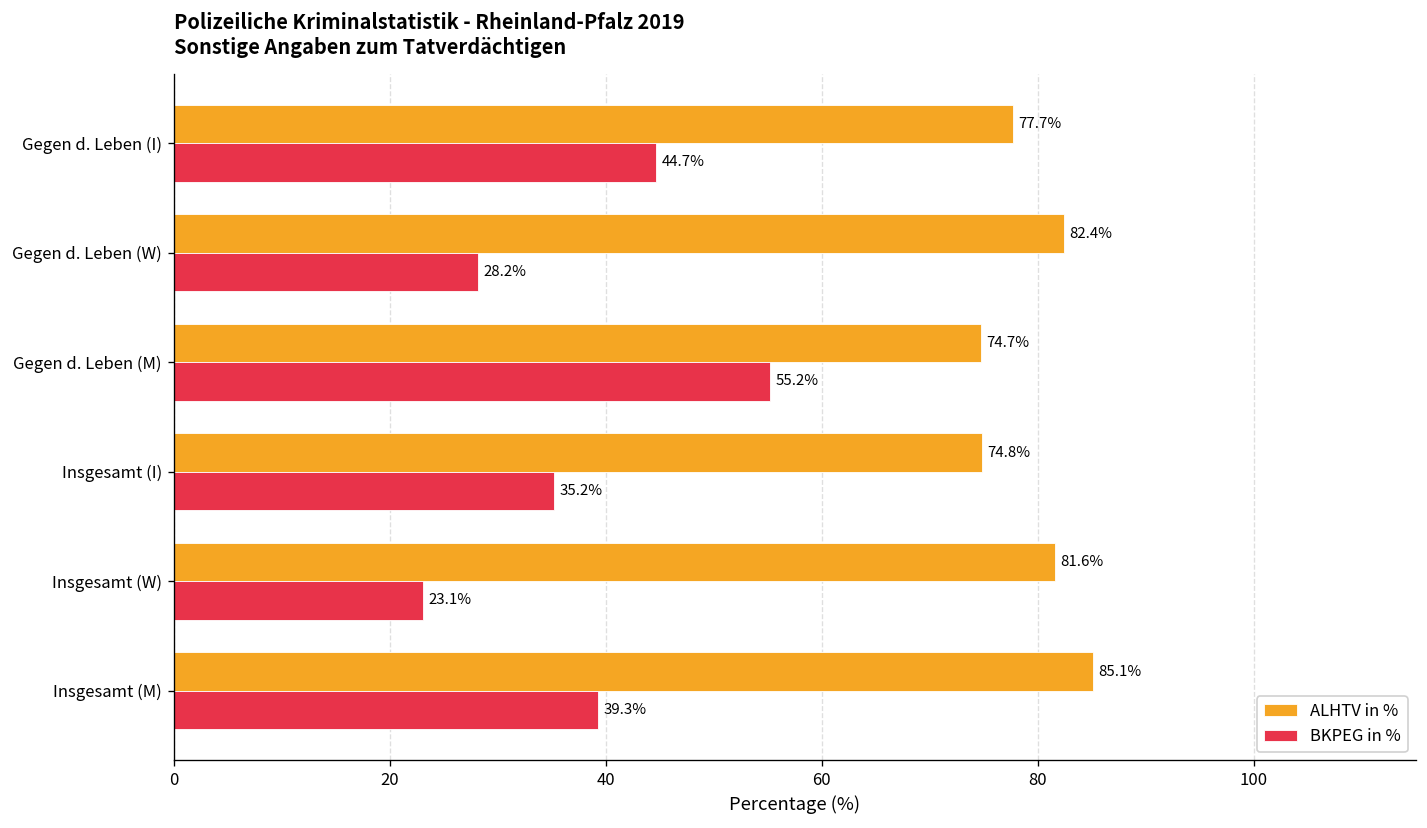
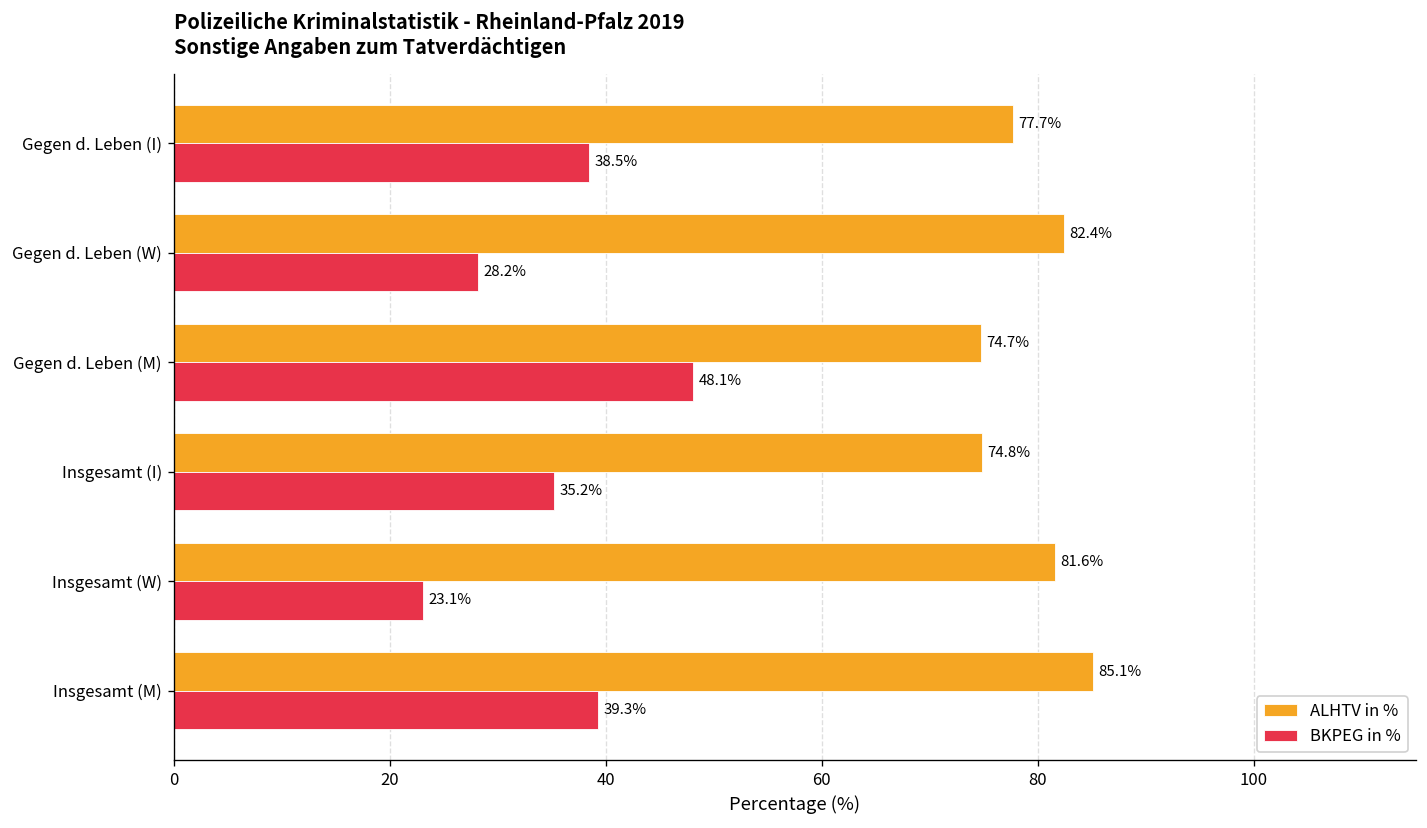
BKPEG in %, Gegen d. Leben (I): 44.7% -> 38.5%
BKPEG in %, Gegen d. Leben (M): 55.2% -> 48.1%
